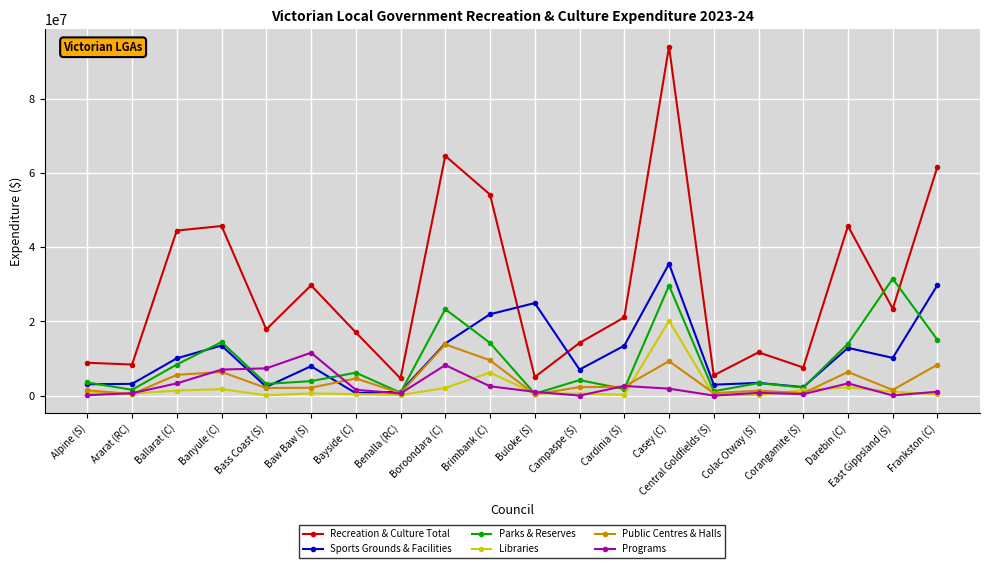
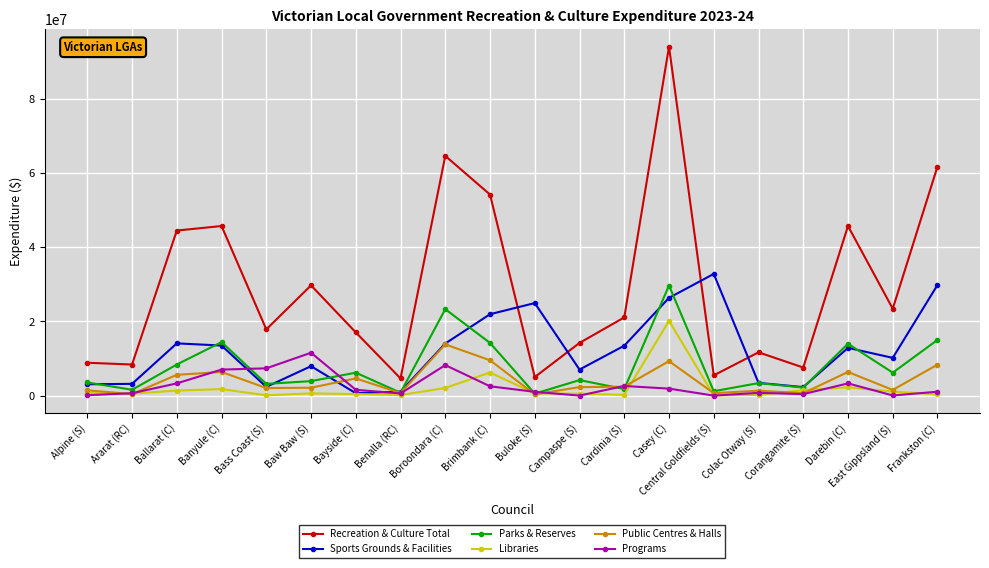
Sports Grounds & Facilities, Ballarat (C): 10000000 -> 14000000
Sports Grounds & Facilities, Casey (C): 36000000 -> 26000000
Sports Grounds & Facilities, Central Goldfields (S): 3000000 -> 33000000
Parks & Reserves, East Gippsland (S): 32000000 -> 6000000
